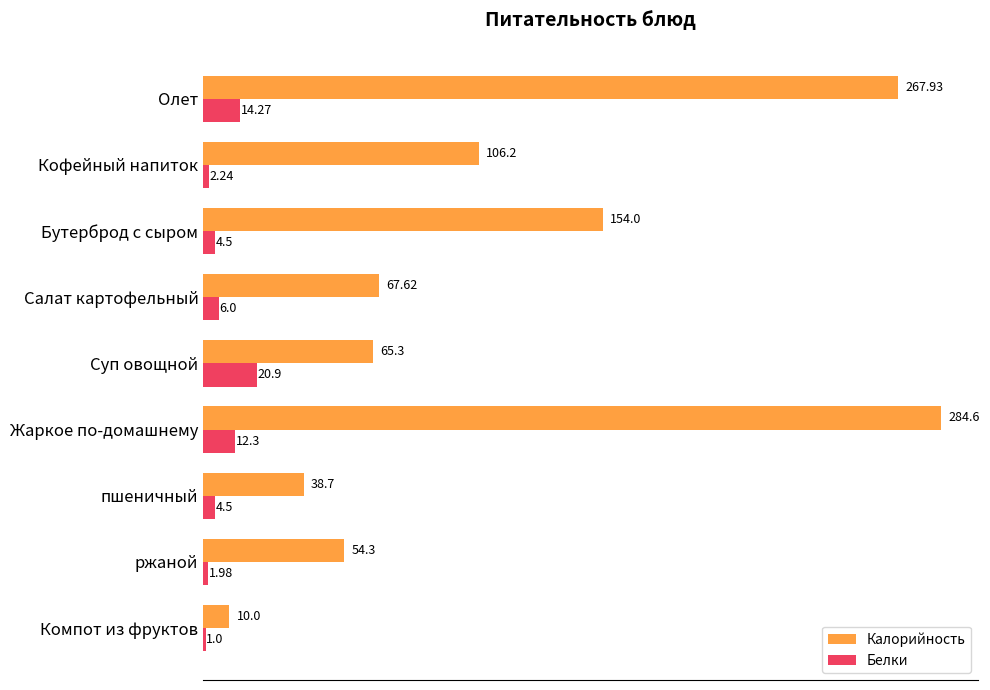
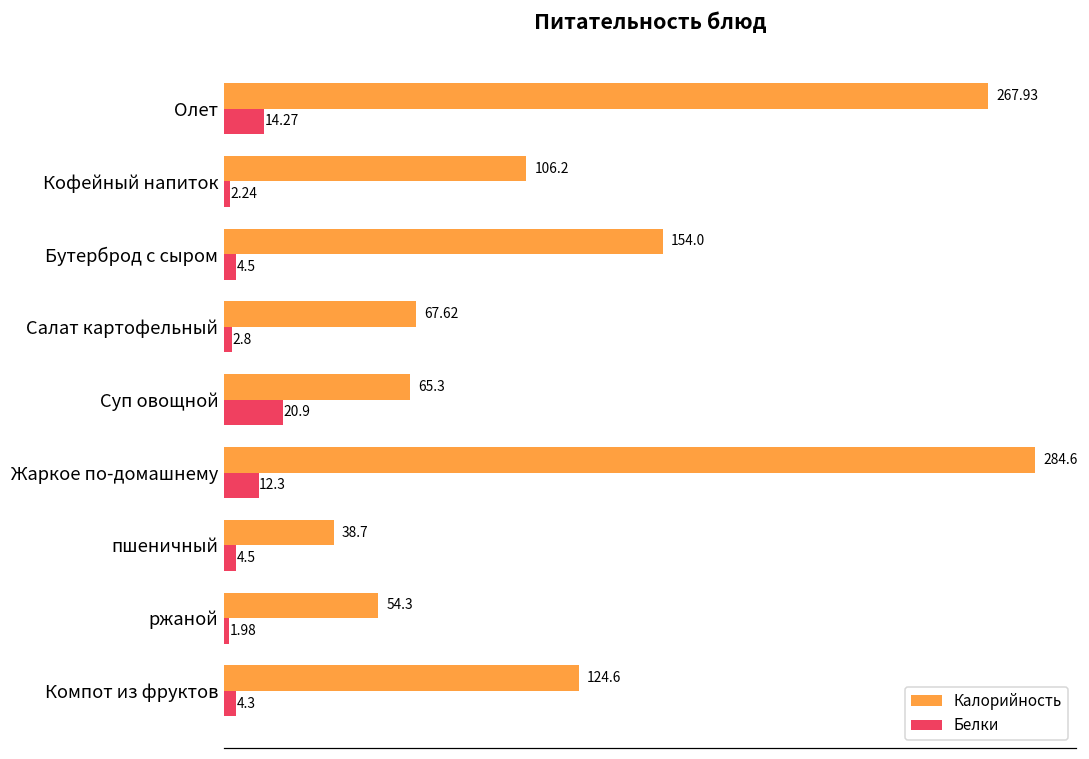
Белки, Салат картофельный: 6.0 -> 2.8
Калорийность, Компот из фруктов: 10.0 -> 124.6
Белки, Компот из фруктов: 1.0 -> 4.3
